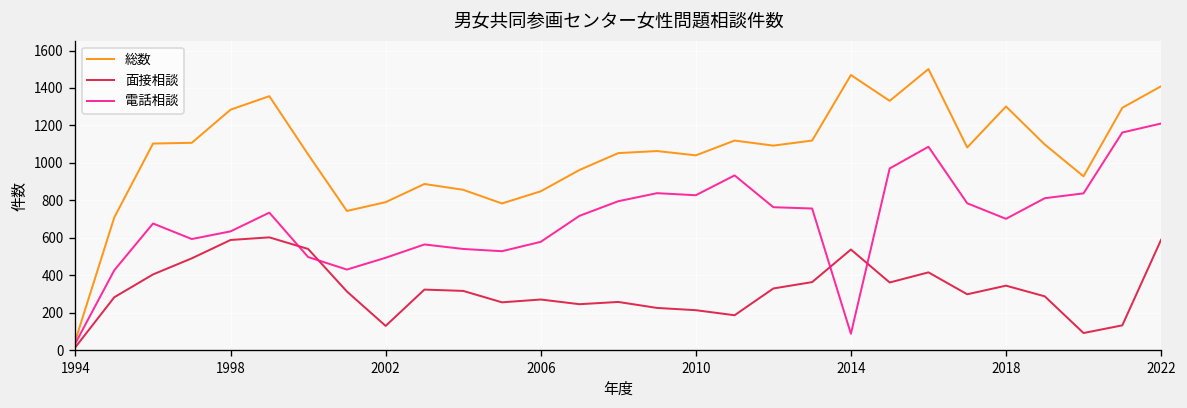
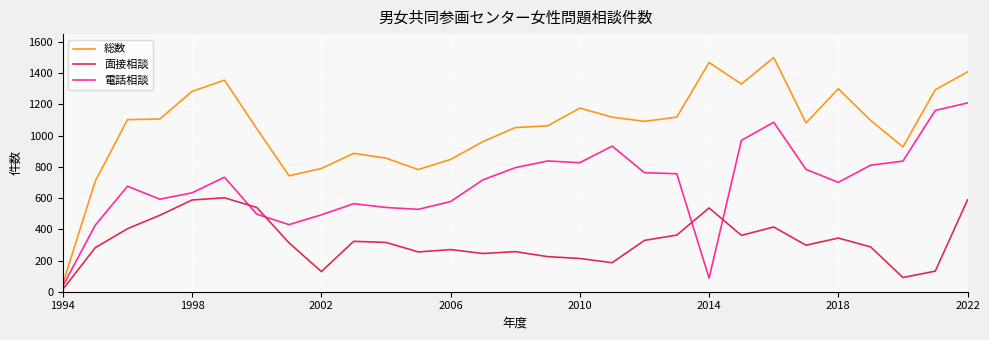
総数, 2010: 1040 -> 1180
